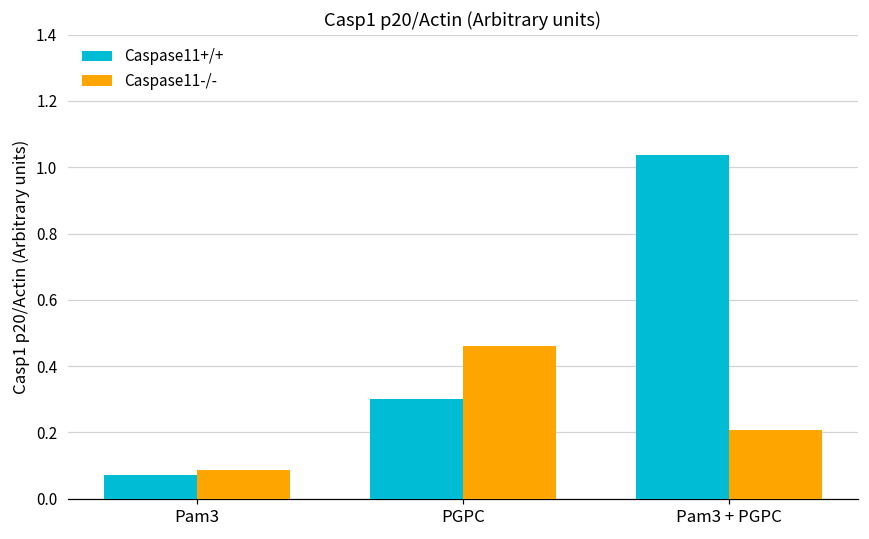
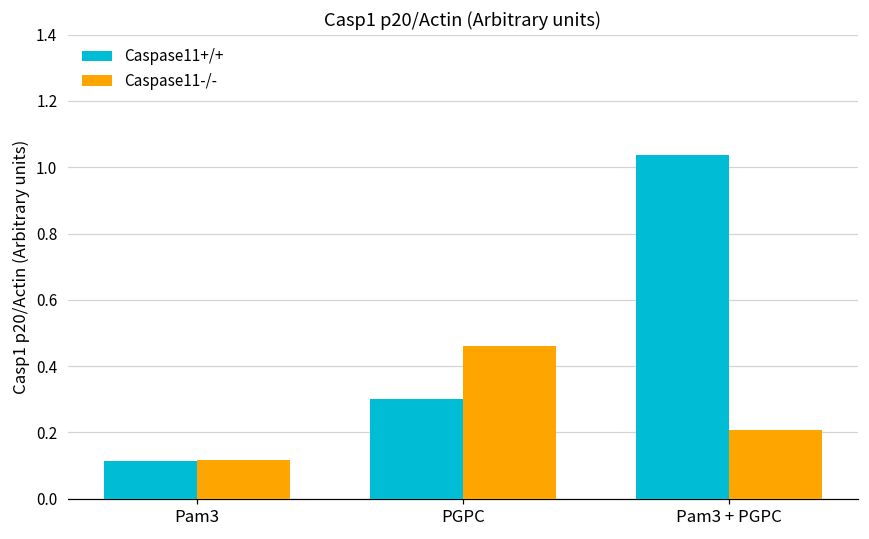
Caspase11+/+, Pam3: 0.07 -> 0.11
Caspase11-/-, Pam3: 0.09 -> 0.12
